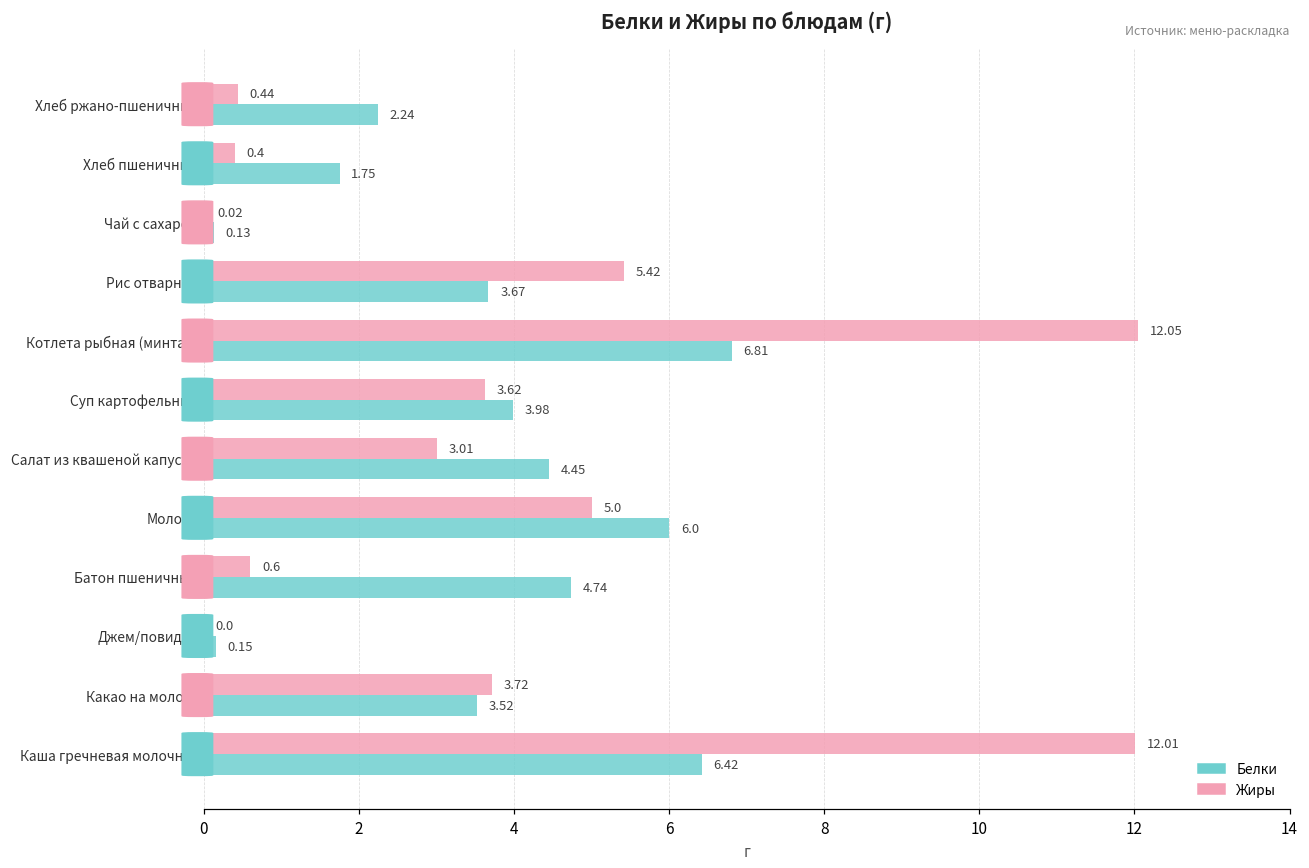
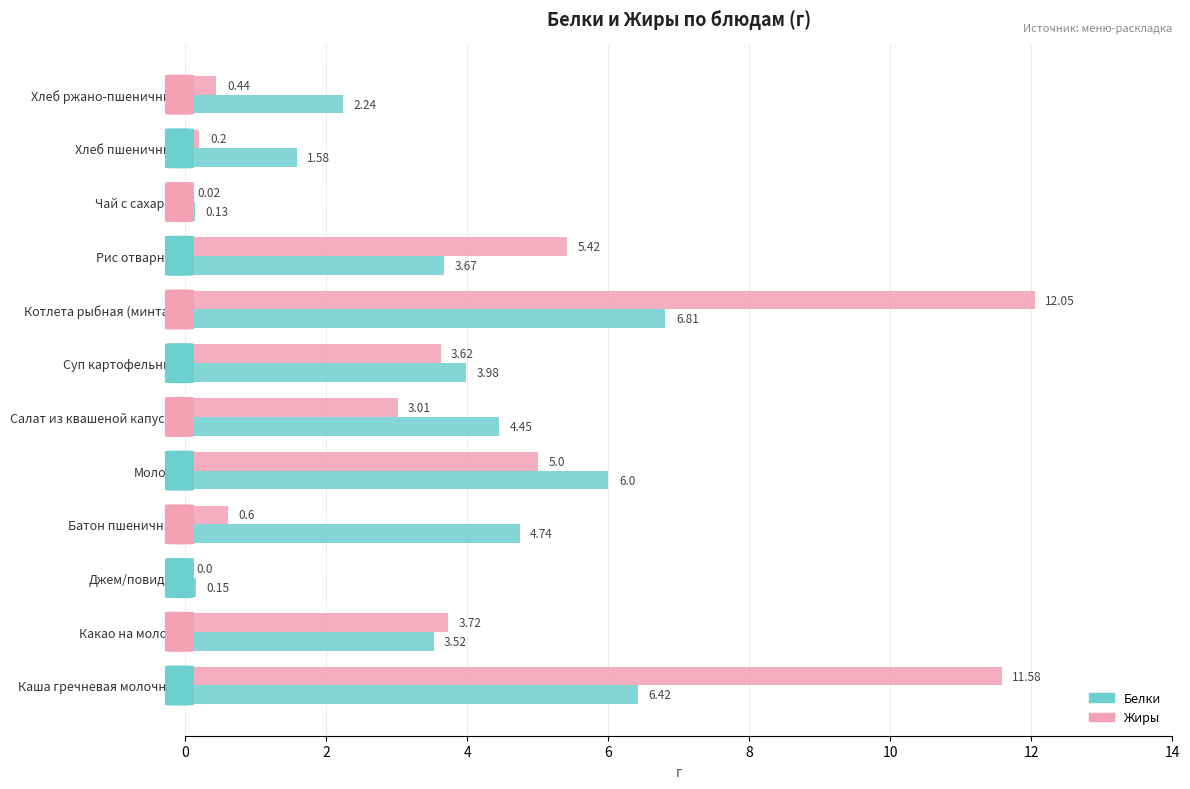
Жиры, Хлеб пшеничный: 0.4 -> 0.2
Белки, Хлеб пшеничный: 1.75 -> 1.58
Жиры, Каша гречневая молочная: 12.01 -> 11.58
